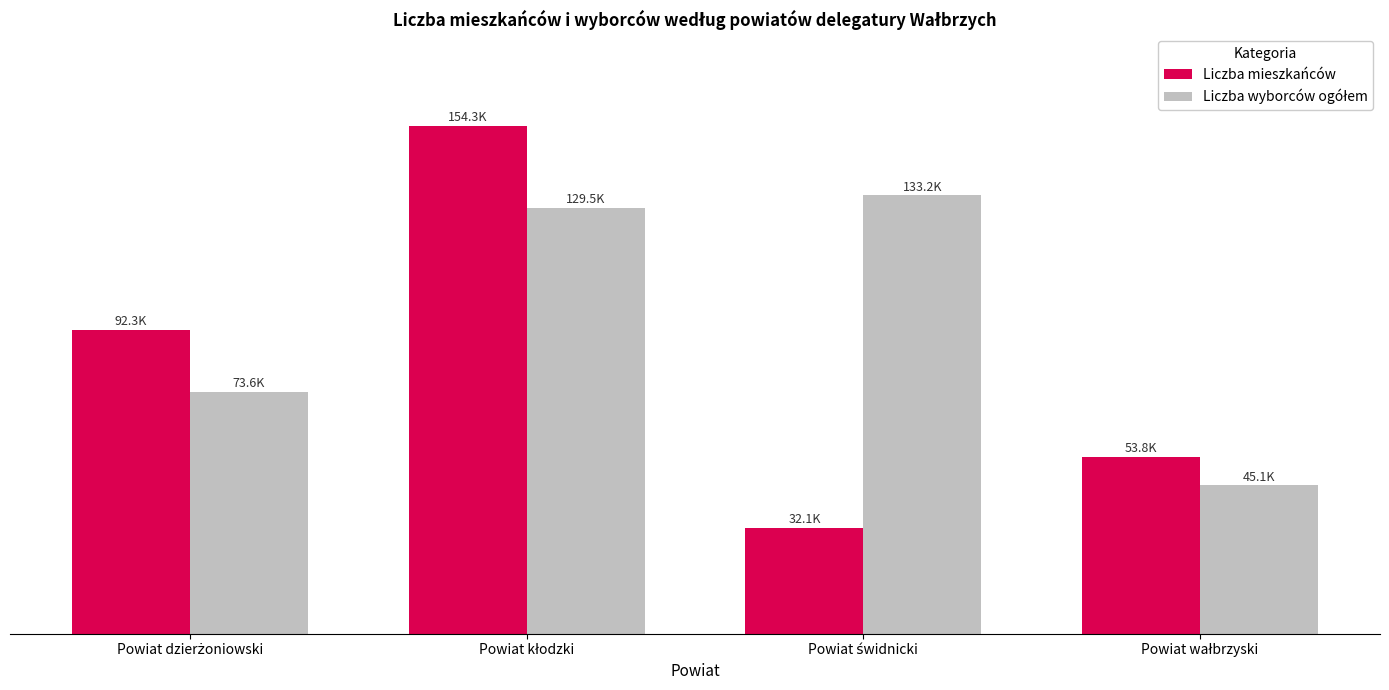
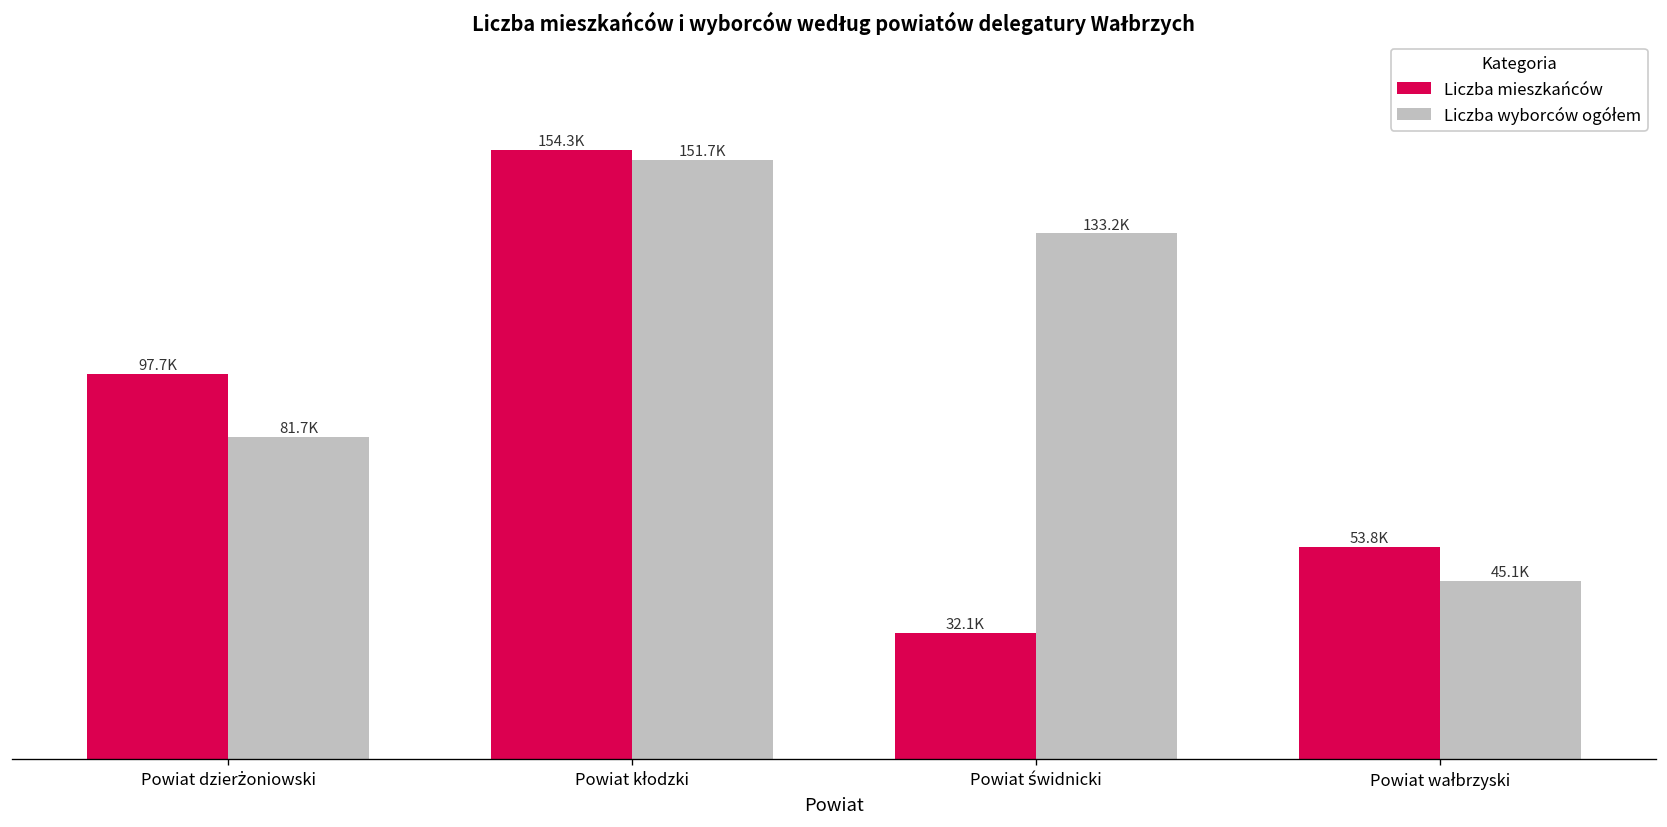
Liczba mieszkańców, Powiat dzierżoniowski: 92.3K -> 97.7K
Liczba wyborców ogółem, Powiat dzierżoniowski: 73.6K -> 81.7K
Liczba wyborców ogółem, Powiat kłodzki: 129.5K -> 151.7K
